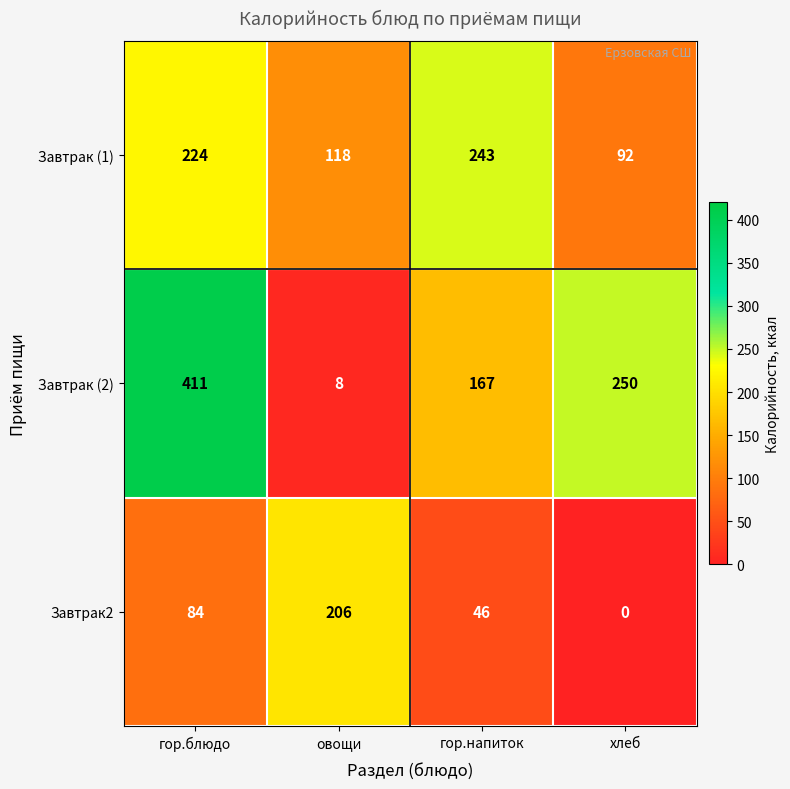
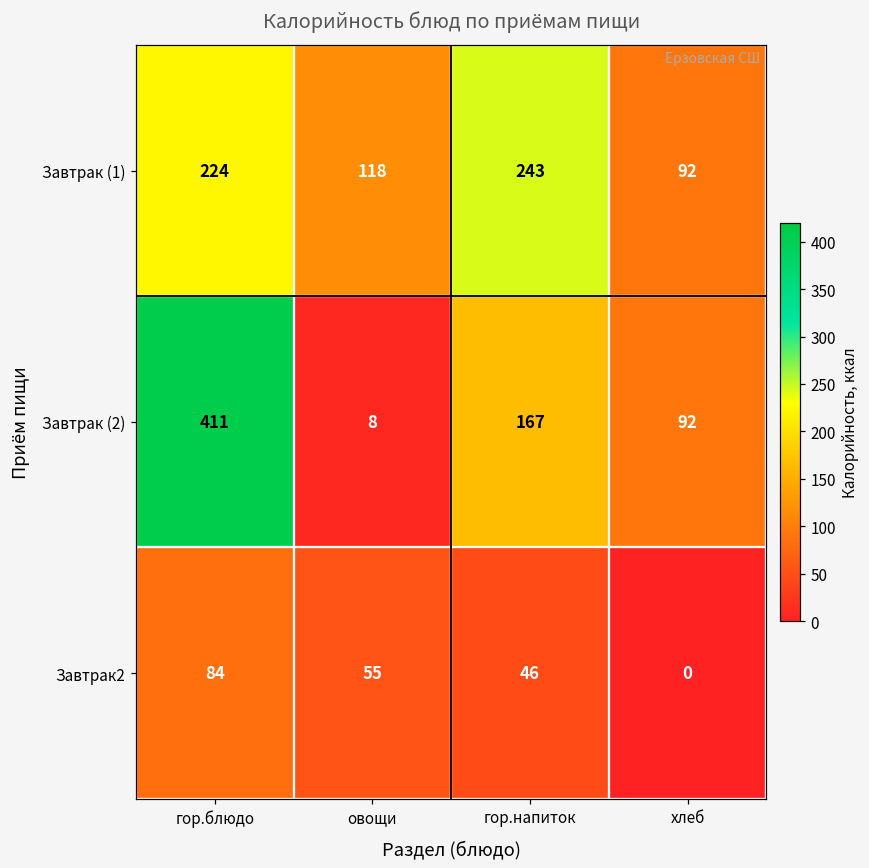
Завтрак (2), хлеб: 250 -> 92
Завтрак2, овощи: 206 -> 55
